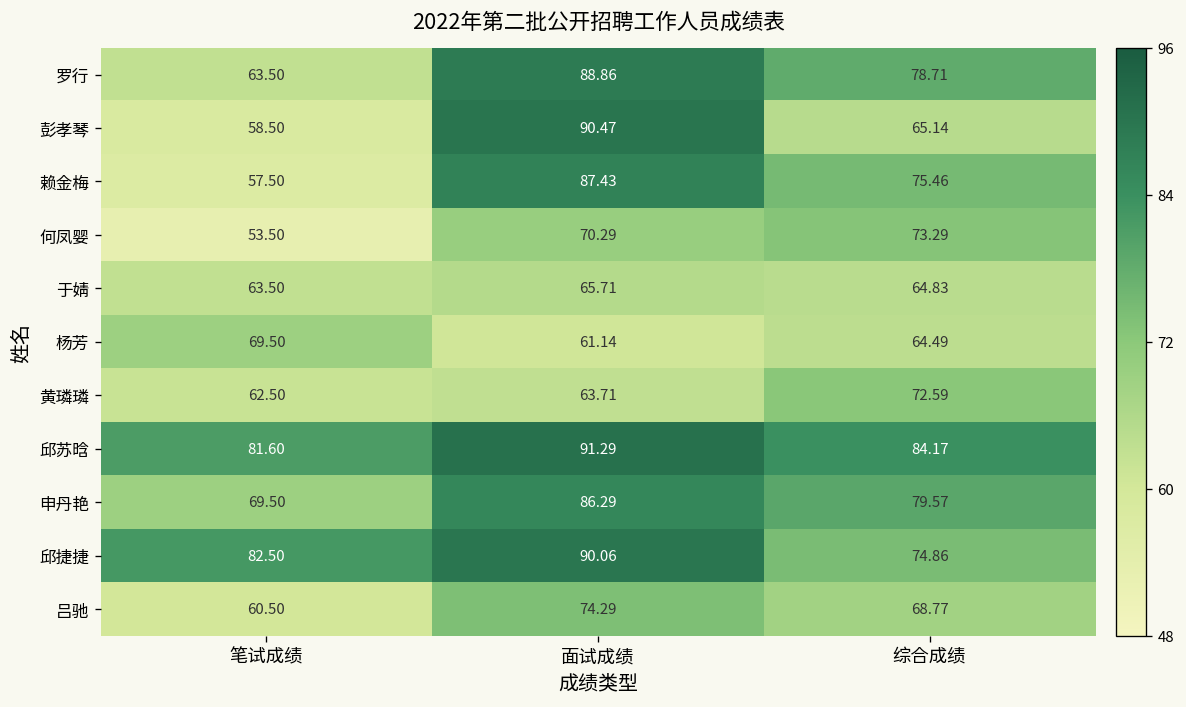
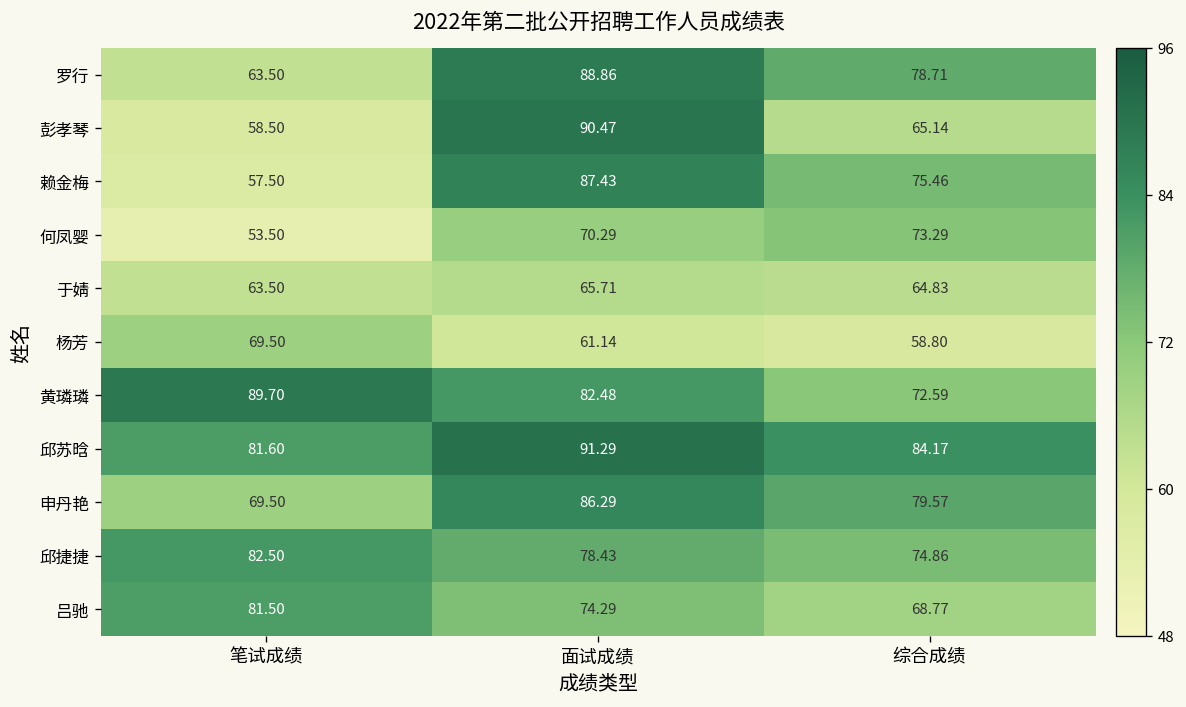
杨芳, 综合成绩: 64.49 -> 58.80
黄璘璘, 笔试成绩: 62.50 -> 89.70
黄璘璘, 面试成绩: 63.71 -> 82.48
邱捷捷, 面试成绩: 90.06 -> 78.43
吕驰, 笔试成绩: 60.50 -> 81.50
